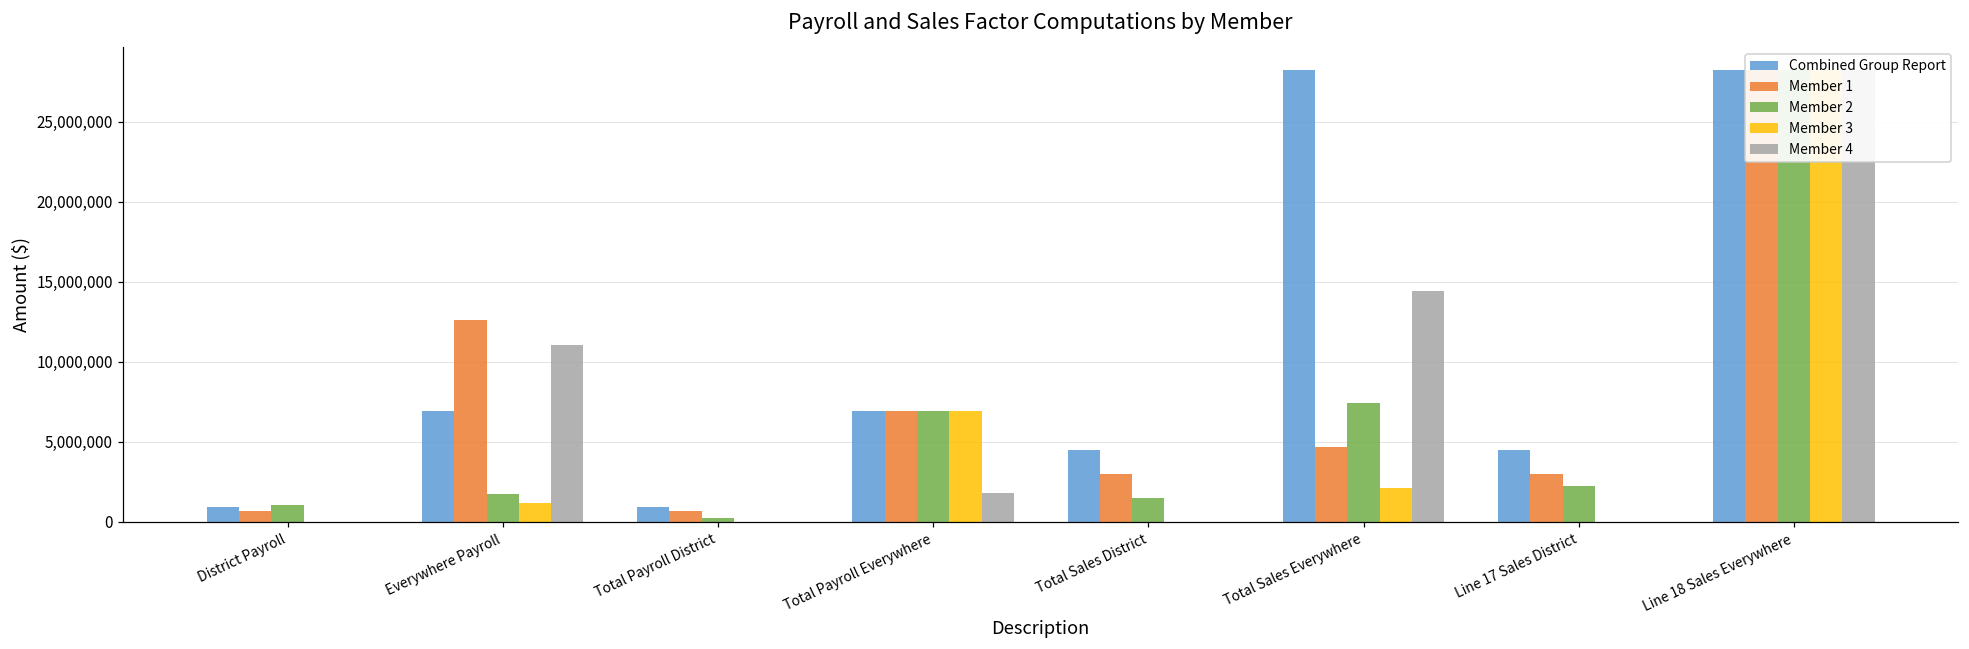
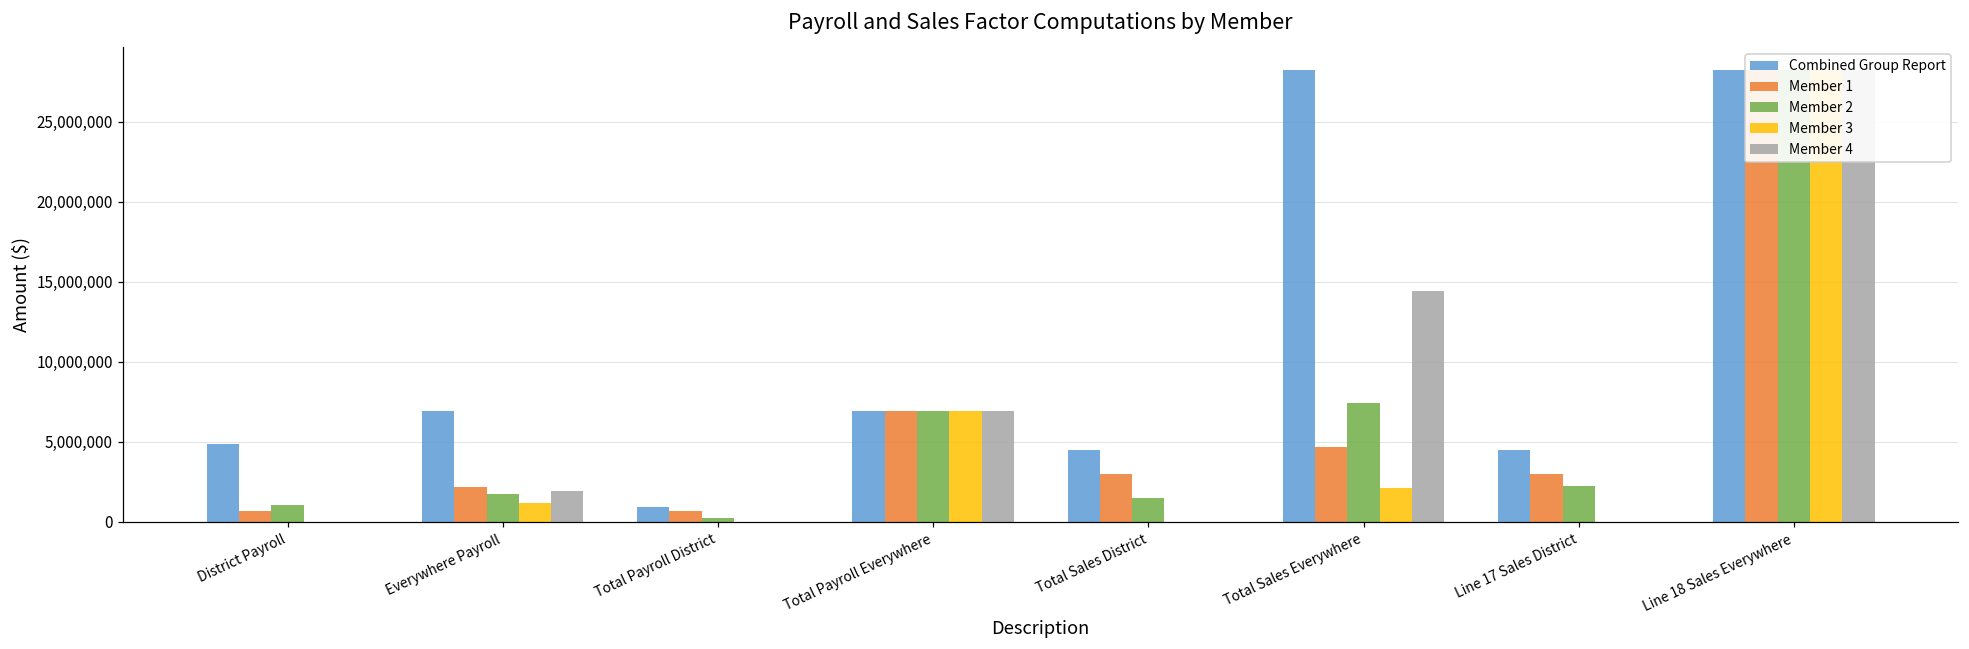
Combined Group Report, District Payroll: 900,000 -> 4,800,000
Member 1, Everywhere Payroll: 12,600,000 -> 2,200,000
Member 4, Everywhere Payroll: 11,000,000 -> 1,900,000
Member 4, Total Payroll Everywhere: 1,800,000 -> 6,900,000
